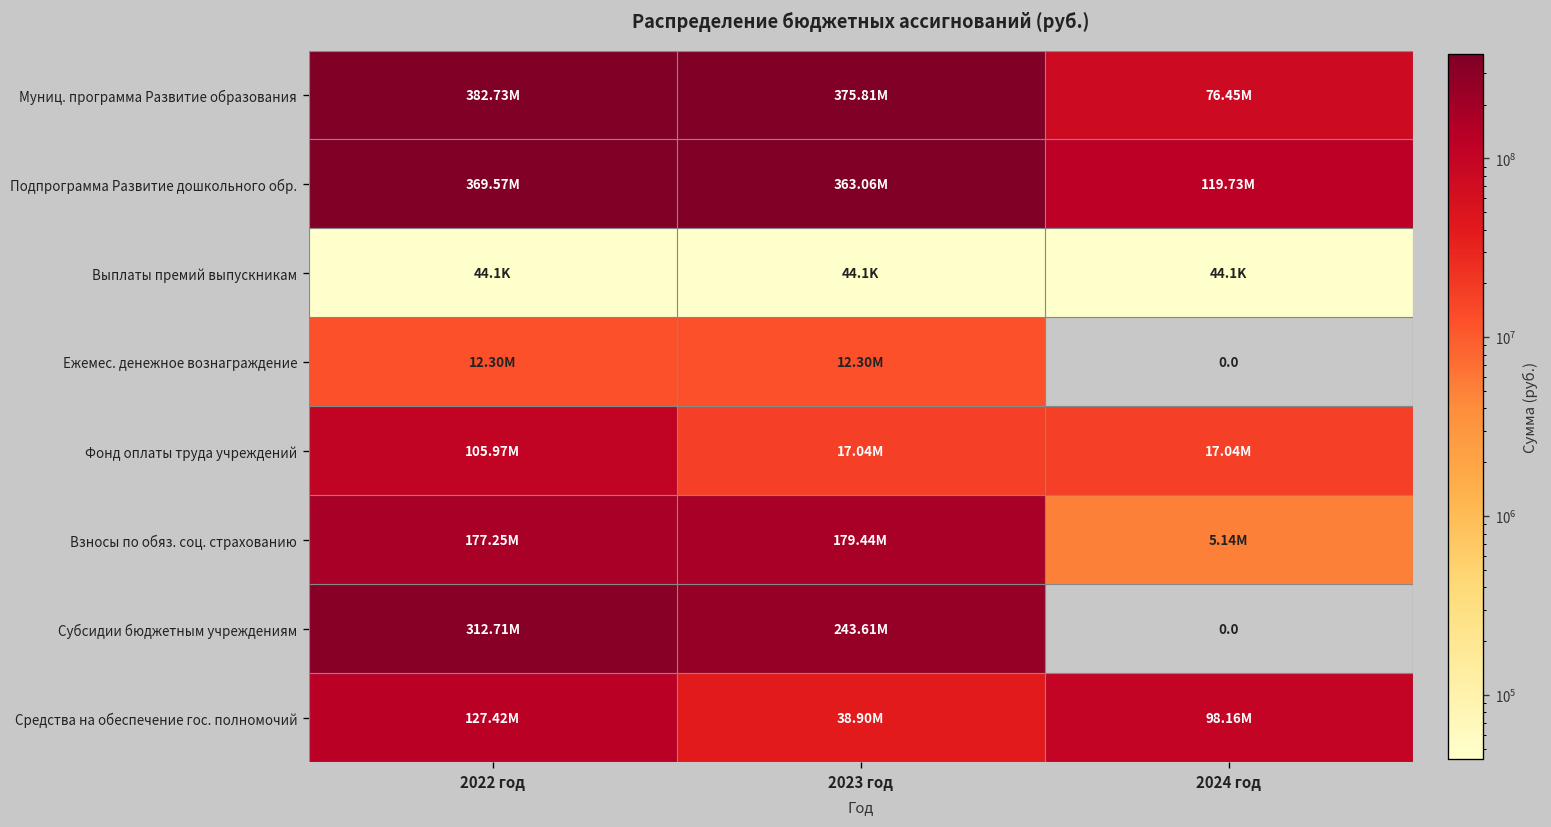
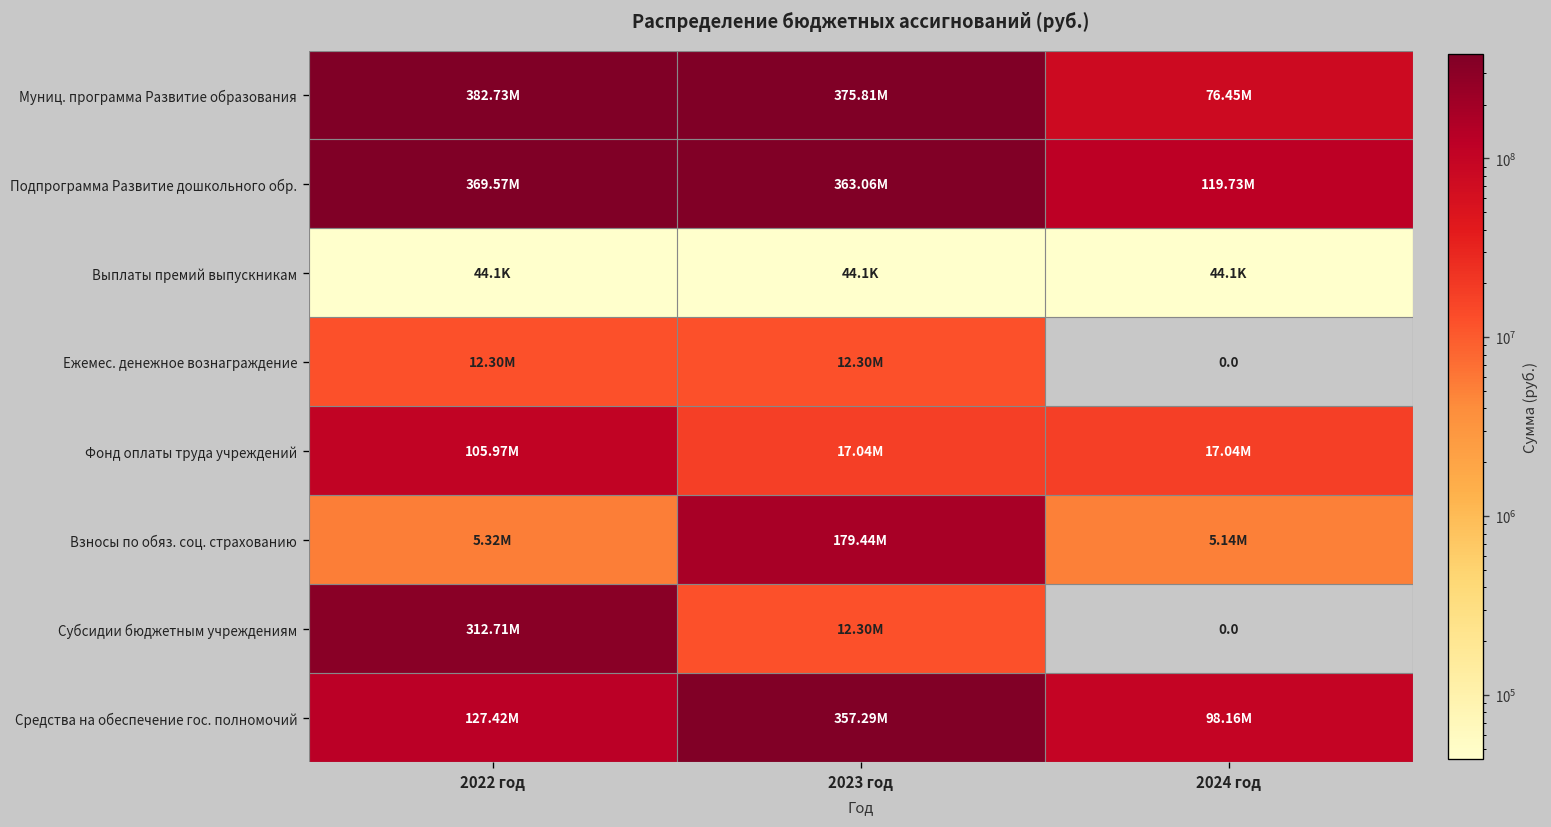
Взносы по обяз. соц. страхованию, 2022 год: 177.25M -> 5.32M
Субсидии бюджетным учреждениям, 2023 год: 243.61M -> 12.30M
Средства на обеспечение гос. полномочий, 2023 год: 38.90M -> 357.29M
